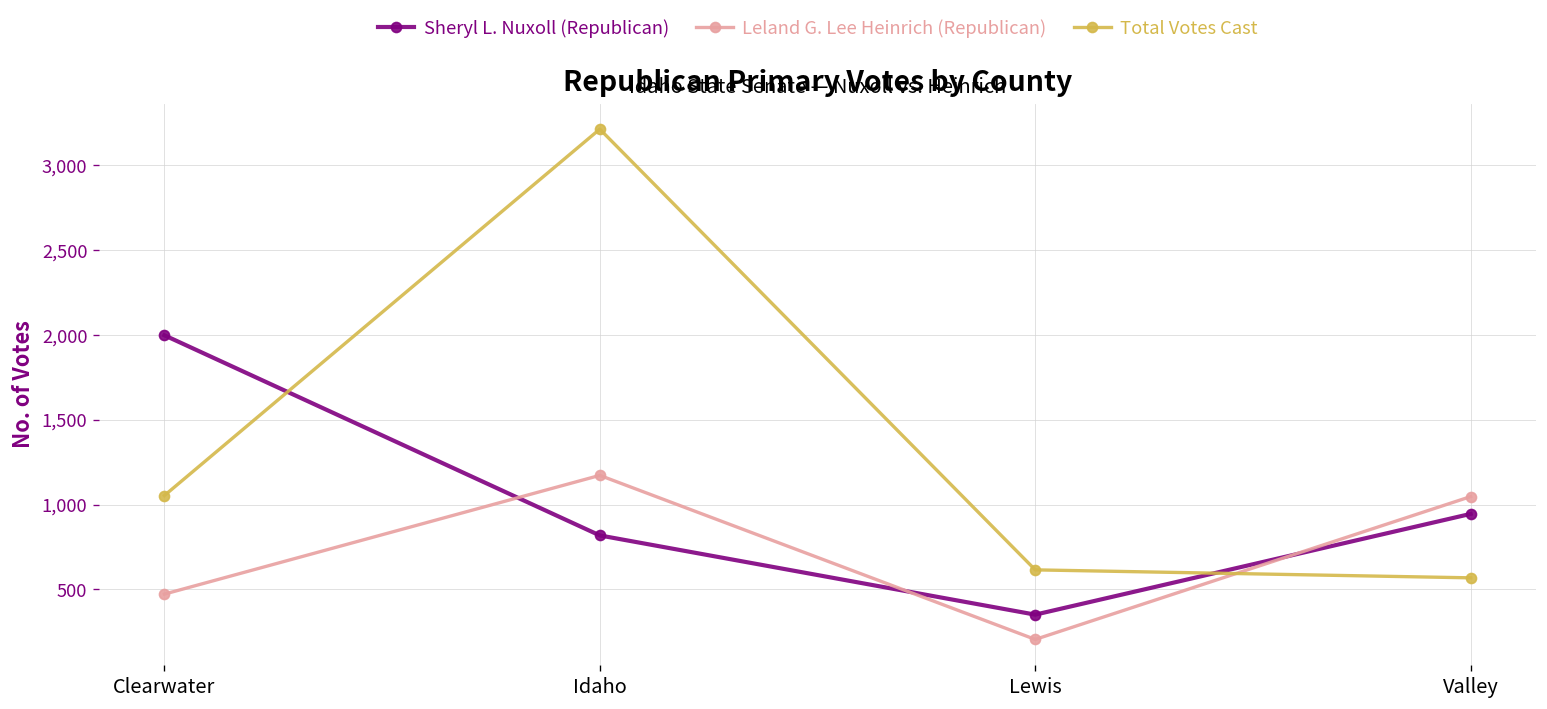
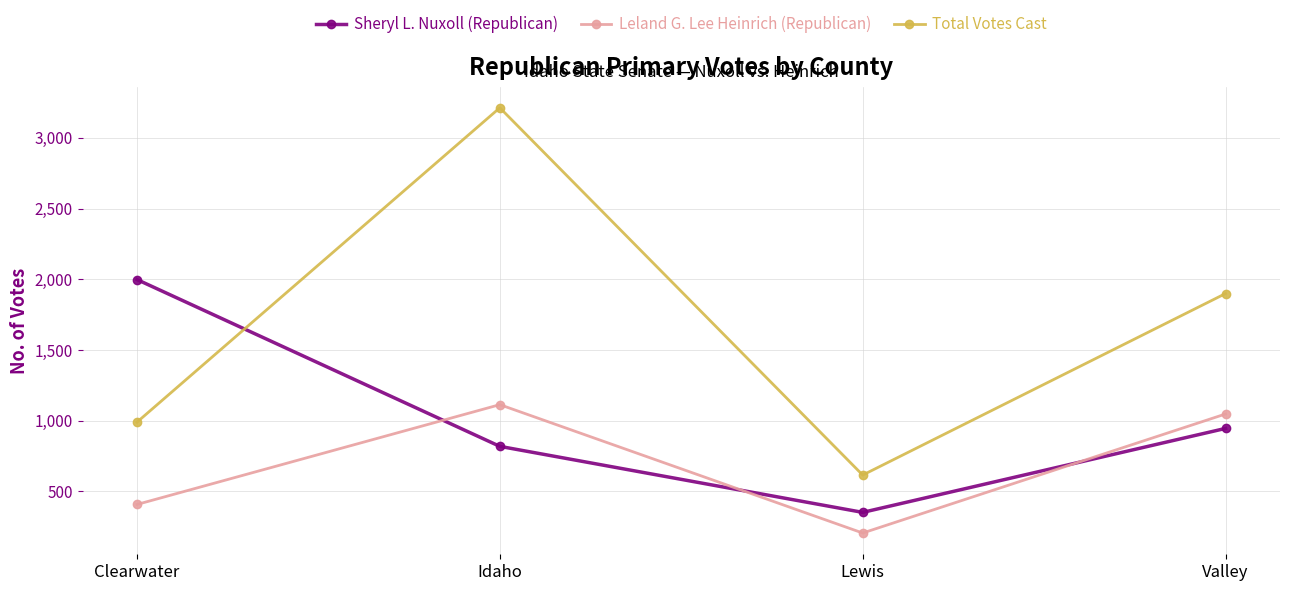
Leland G. Lee Heinrich (Republican), Clearwater: 470 -> 410
Total Votes Cast, Clearwater: 1,050 -> 990
Leland G. Lee Heinrich (Republican), Idaho: 1,170 -> 1,110
Total Votes Cast, Valley: 570 -> 1,900
